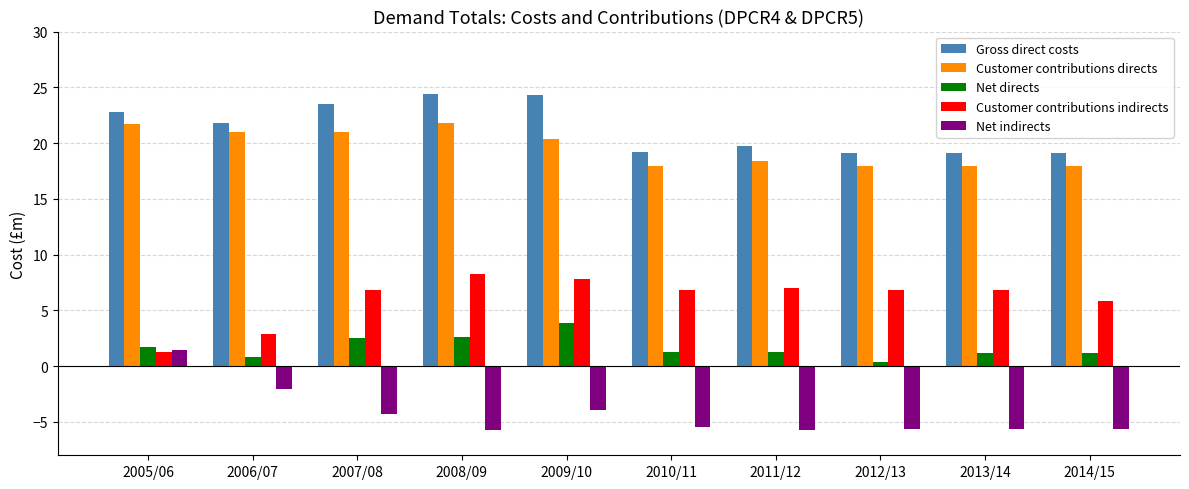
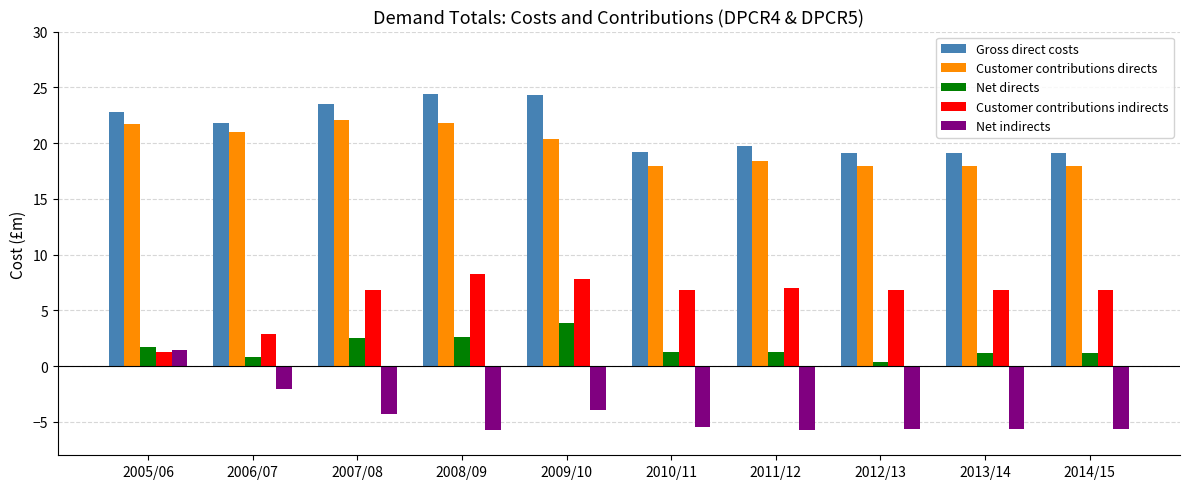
Customer contributions directs, 2007/08: 21.0 -> 22.1
Customer contributions indirects, 2014/15: 5.8 -> 6.8
